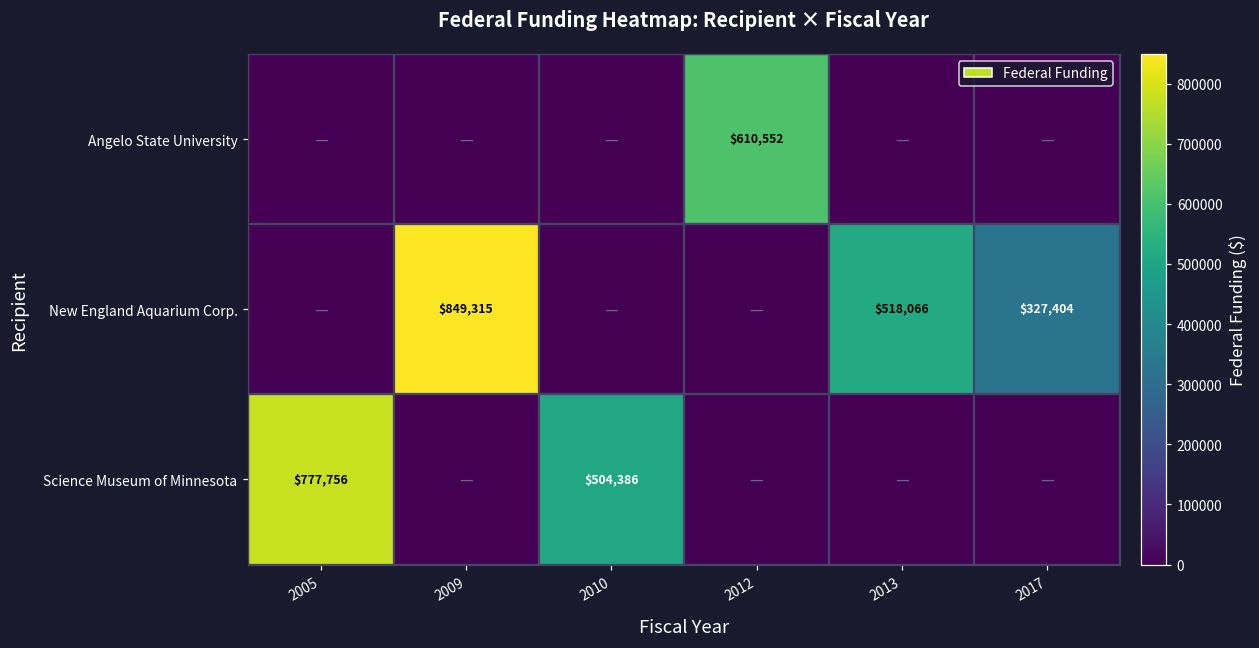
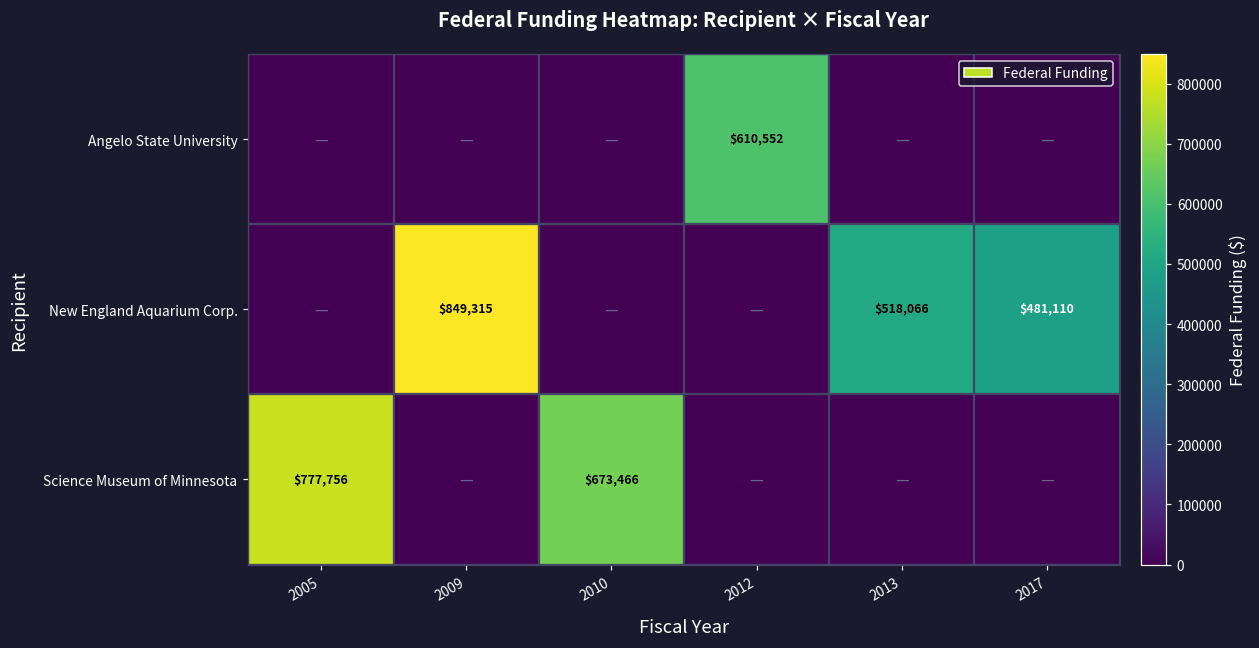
New England Aquarium Corp., 2017: $327,404 -> $481,110
Science Museum of Minnesota, 2010: $504,386 -> $673,466
